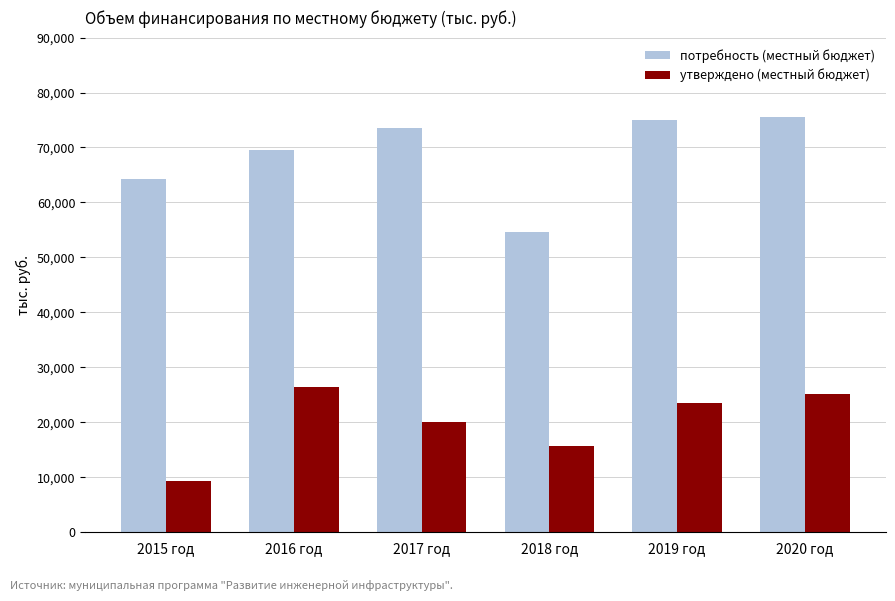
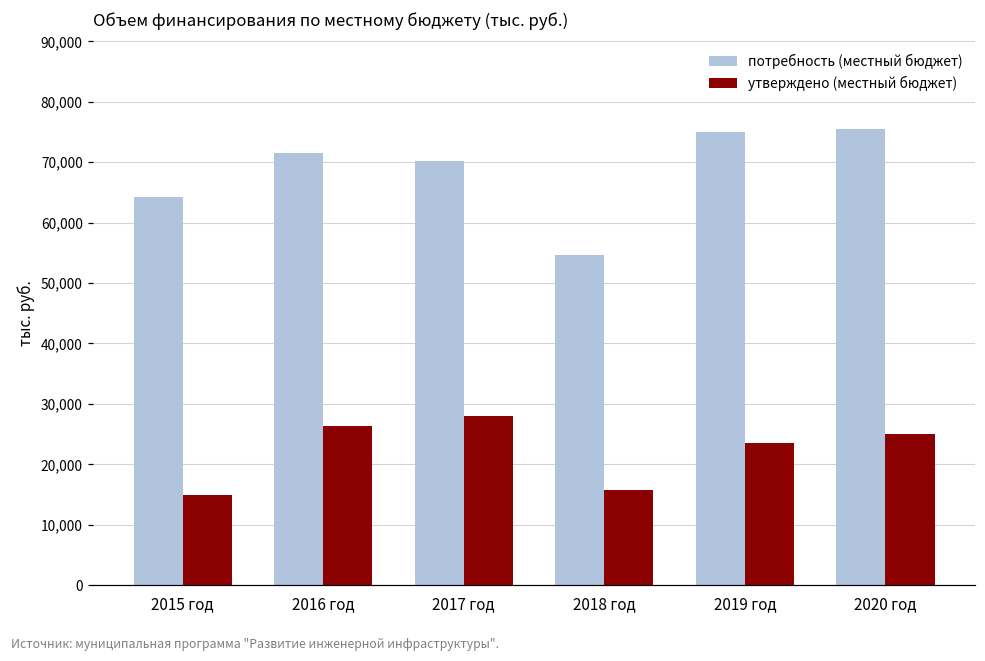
утверждено (местный бюджет), 2015 год: 9,000 -> 15,000
потребность (местный бюджет), 2016 год: 70,000 -> 72,000
потребность (местный бюджет), 2017 год: 74,000 -> 70,000
утверждено (местный бюджет), 2017 год: 20,000 -> 28,000
